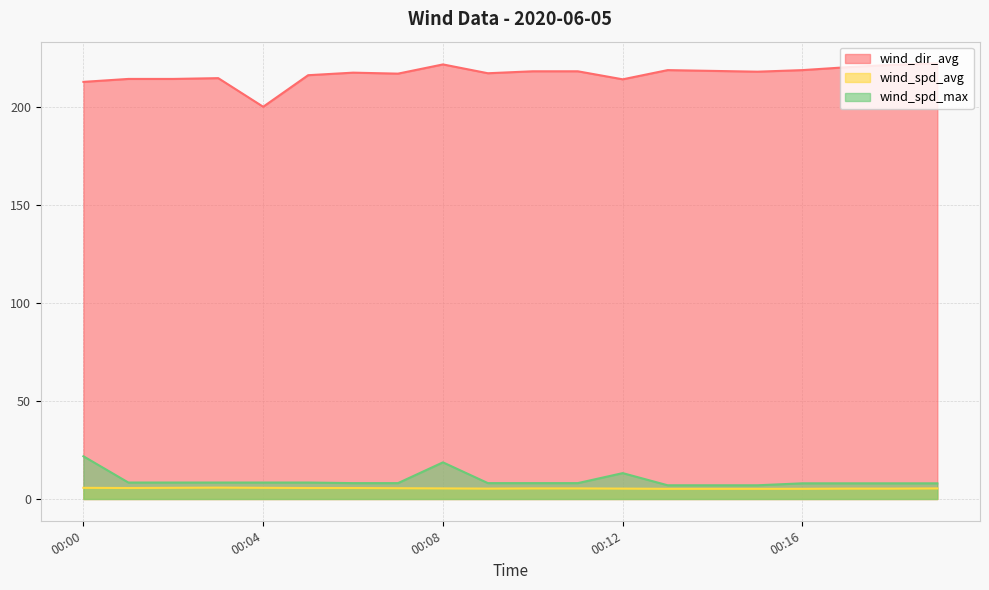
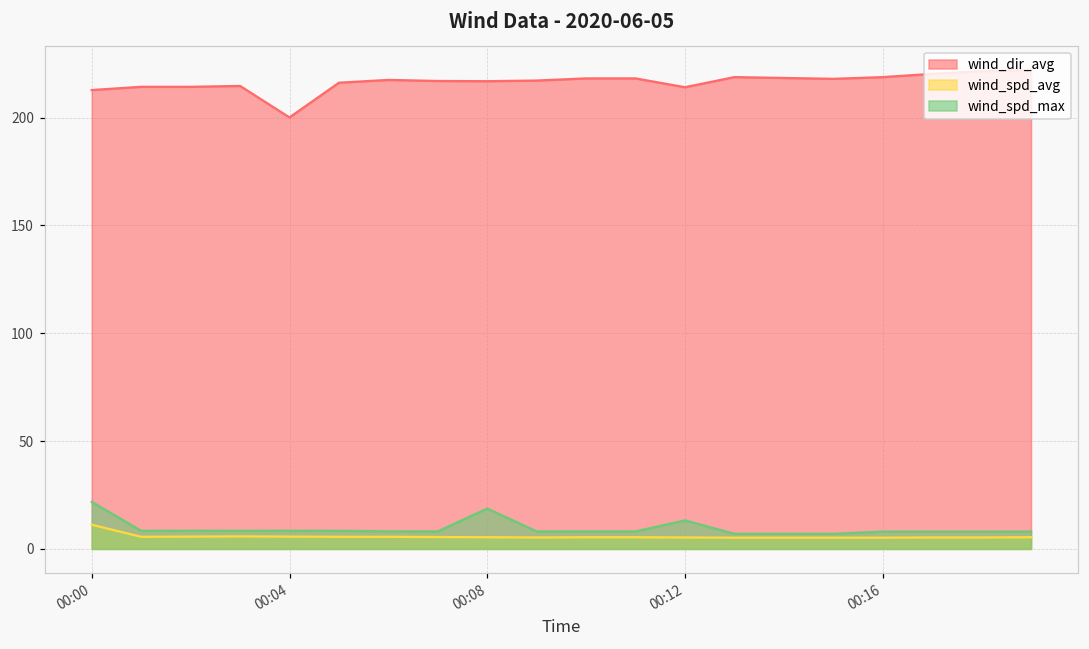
wind_spd_avg, 00:00: 6 -> 11
wind_dir_avg, 00:08: 222 -> 217
